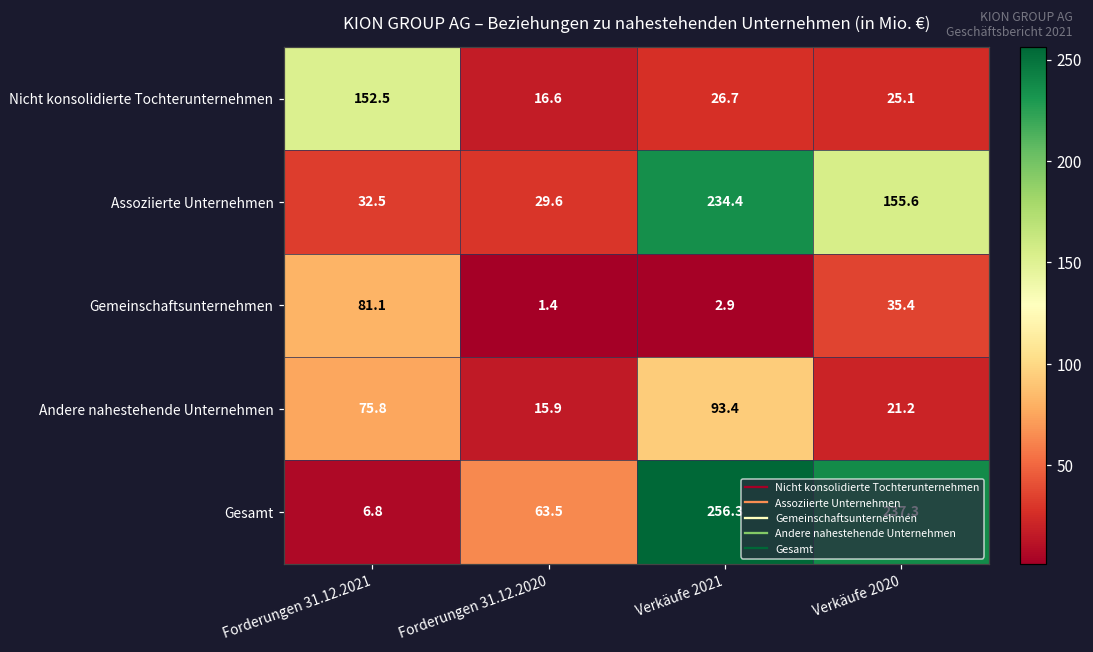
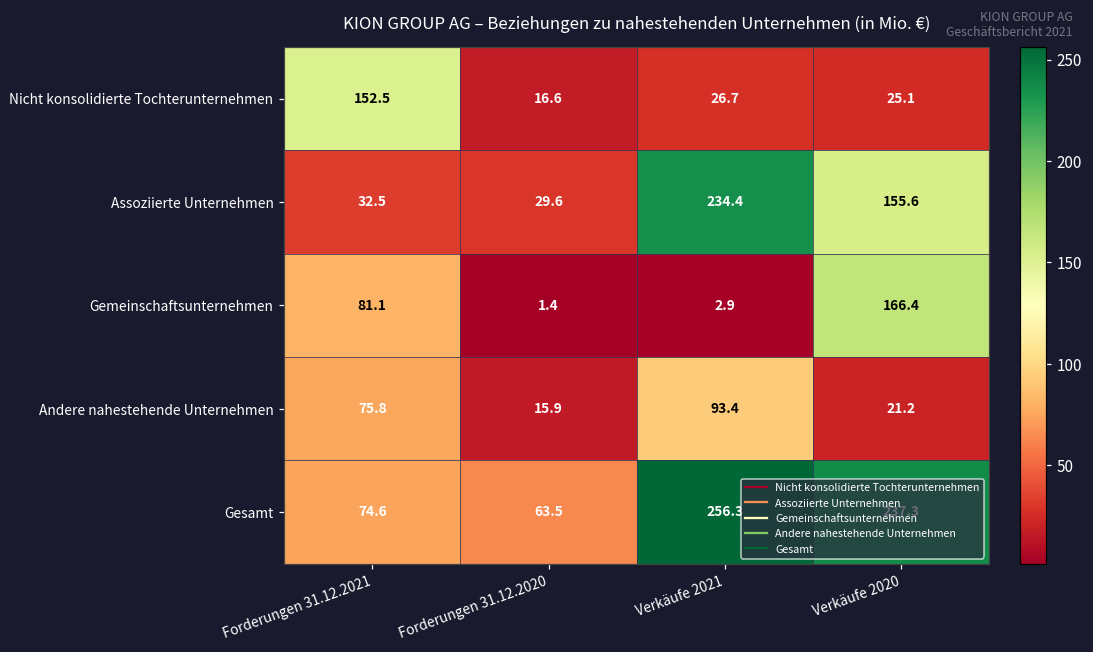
Gemeinschaftsunternehmen, Verkäufe 2020: 35.4 -> 166.4
Gesamt, Forderungen 31.12.2021: 6.8 -> 74.6
